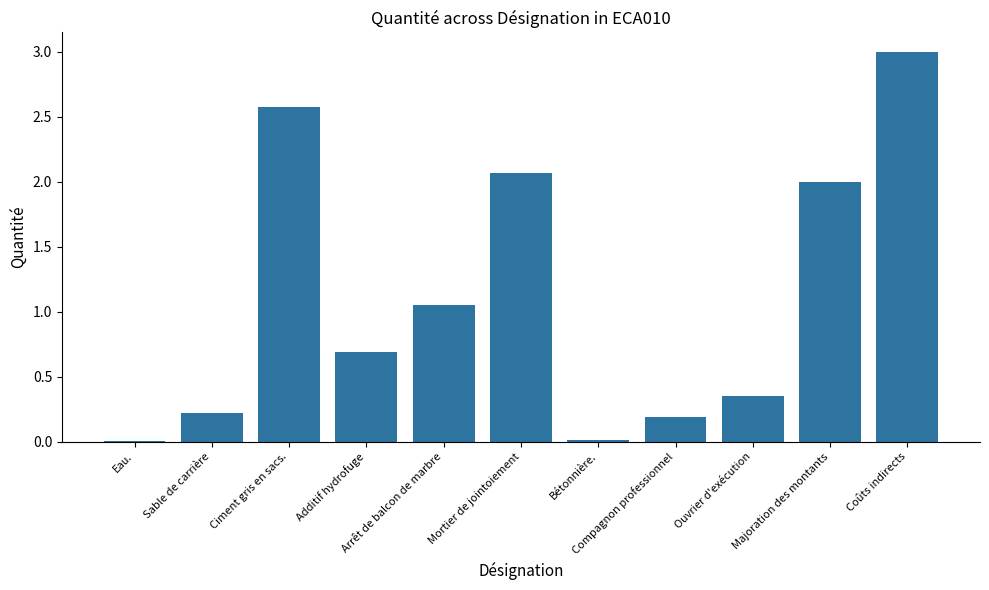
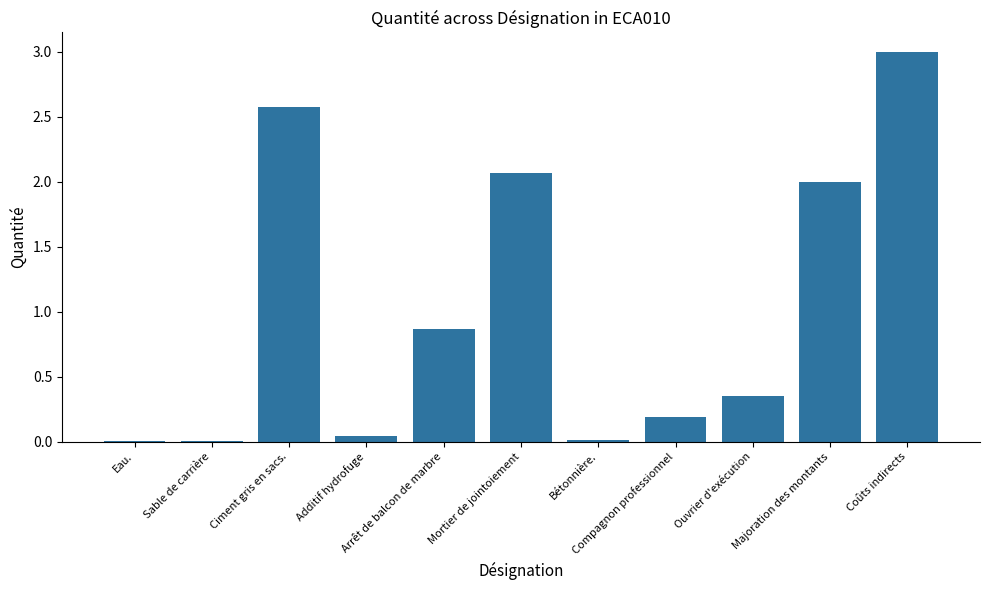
Sable de carrière: 0.22 -> 0.01
Additif hydrofuge: 0.69 -> 0.05
Arrêt de balcon de marbre: 1.05 -> 0.87
